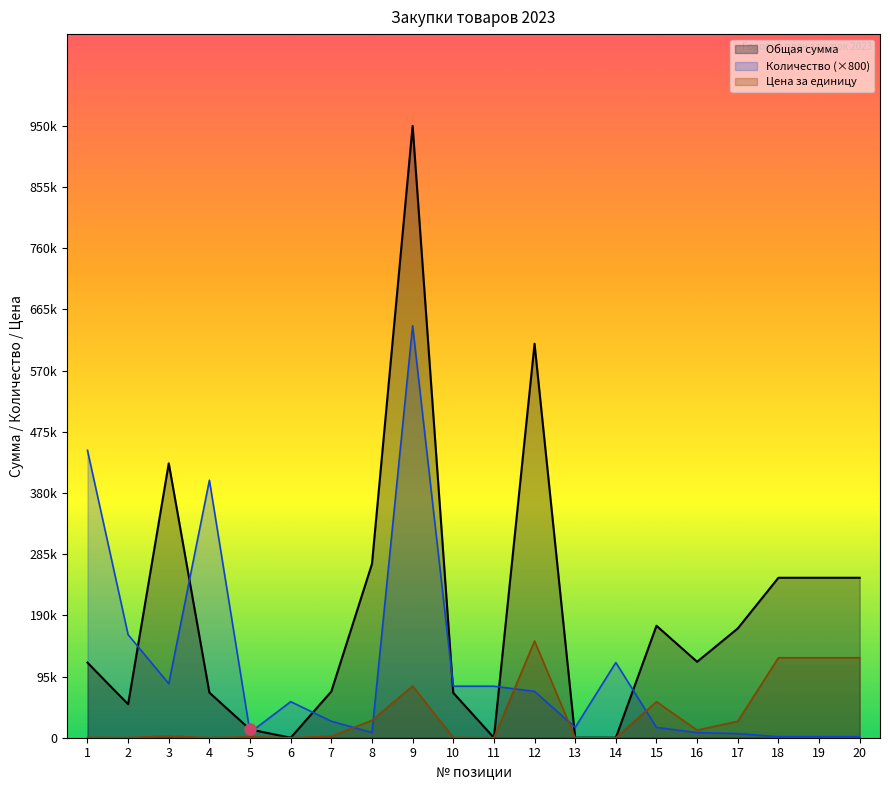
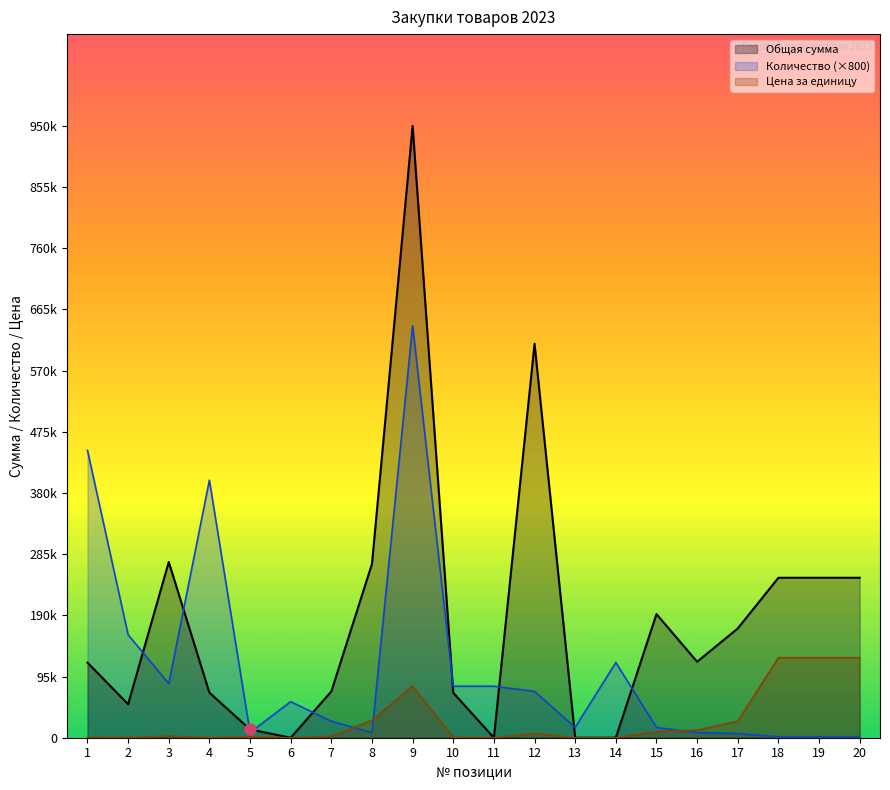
Общая сумма, 3: 430000 -> 270000
Цена за единицу, 12: 150000 -> 10000
Общая сумма, 15: 170000 -> 190000
Цена за единицу, 15: 60000 -> 10000
